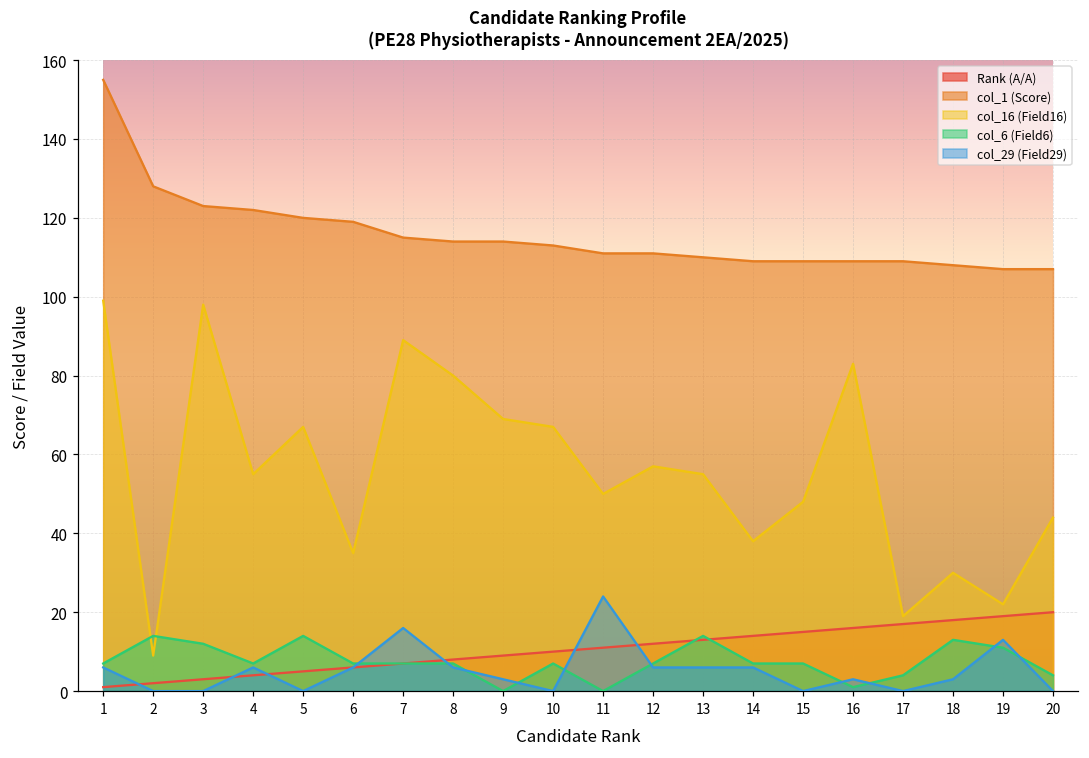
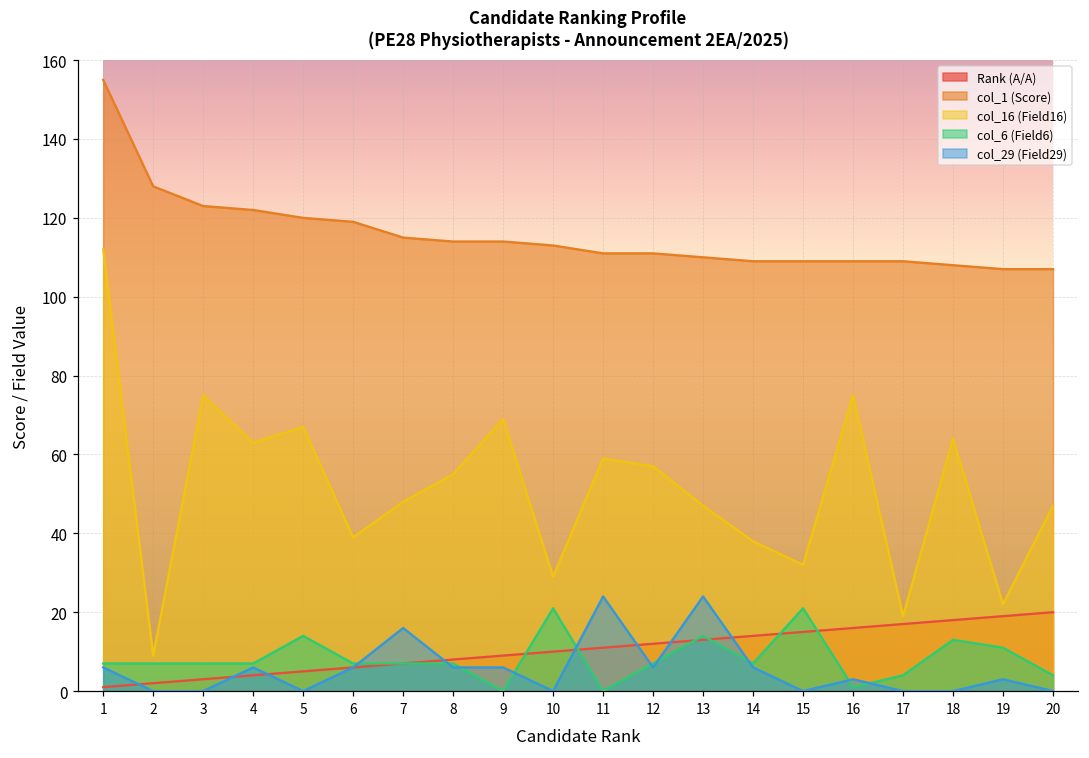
col_16 (Field16), 1: 99 -> 112
col_6 (Field6), 2: 14 -> 7
col_16 (Field16), 3: 98 -> 75
col_6 (Field6), 3: 12 -> 7
col_16 (Field16), 4: 55 -> 63
col_16 (Field16), 6: 35 -> 39
col_16 (Field16), 7: 89 -> 48
col_16 (Field16), 8: 80 -> 55
col_29 (Field29), 9: 3 -> 6
col_16 (Field16), 10: 67 -> 29
col_6 (Field6), 10: 7 -> 21
col_16 (Field16), 11: 50 -> 59
col_16 (Field16), 13: 55 -> 47
col_29 (Field29), 13: 6 -> 24
col_16 (Field16), 15: 48 -> 32
col_6 (Field6), 15: 7 -> 21
col_16 (Field16), 16: 83 -> 75
col_16 (Field16), 18: 30 -> 64
col_29 (Field29), 18: 3 -> 0
col_29 (Field29), 19: 13 -> 3
col_16 (Field16), 20: 44 -> 47
